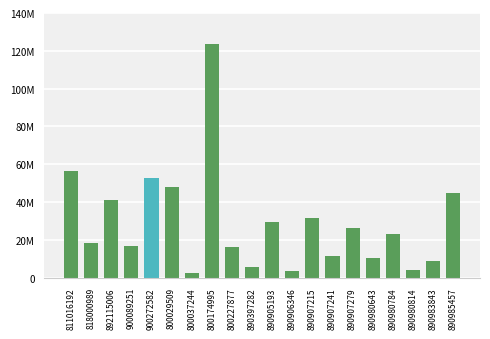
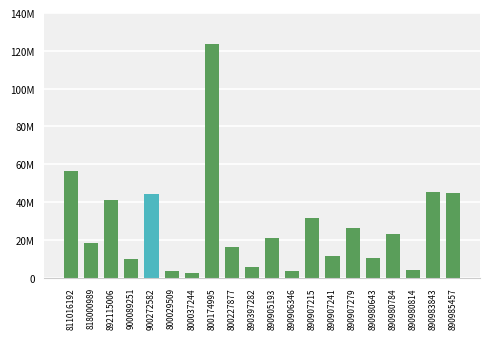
900089251: 17000000 -> 10000000
900272582: 53000000 -> 44000000
800029509: 48000000 -> 3000000
890905193: 30000000 -> 21000000
890983843: 9000000 -> 45000000
